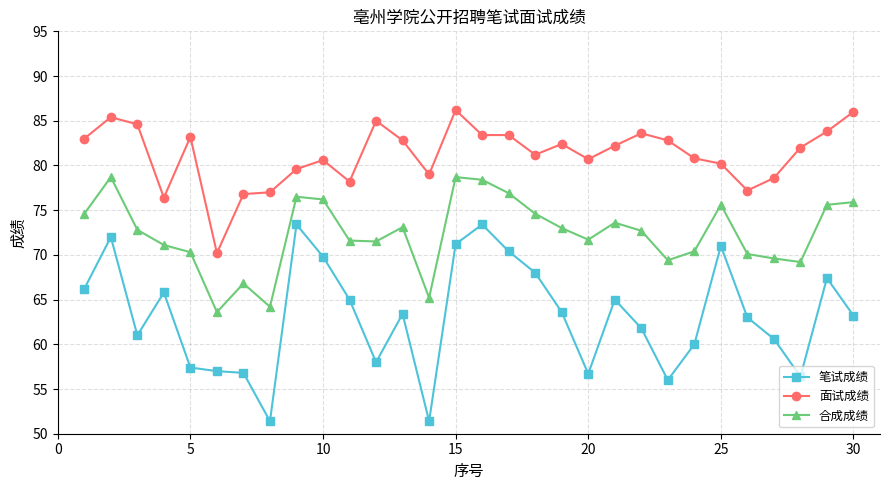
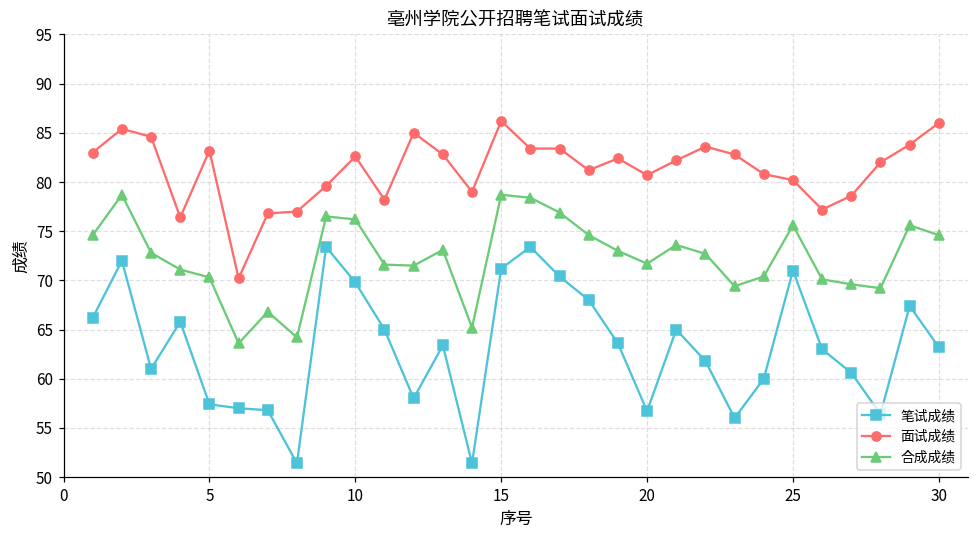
面试成绩, 10: 81 -> 83
合成成绩, 30: 76 -> 75
